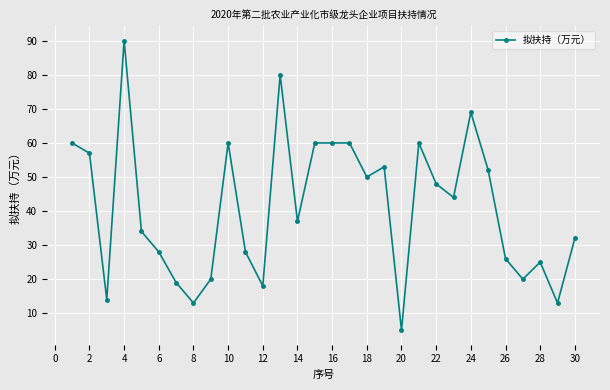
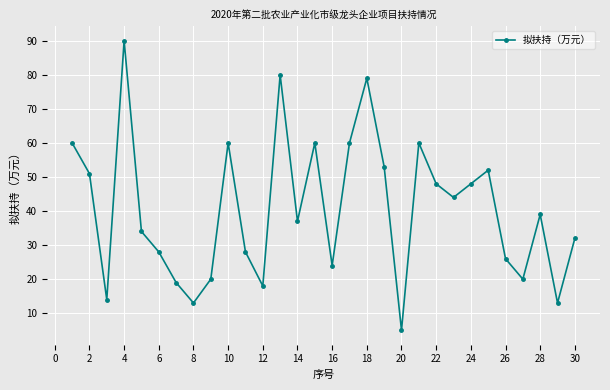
2: 57 -> 51
16: 60 -> 24
18: 50 -> 79
24: 69 -> 48
28: 25 -> 39
